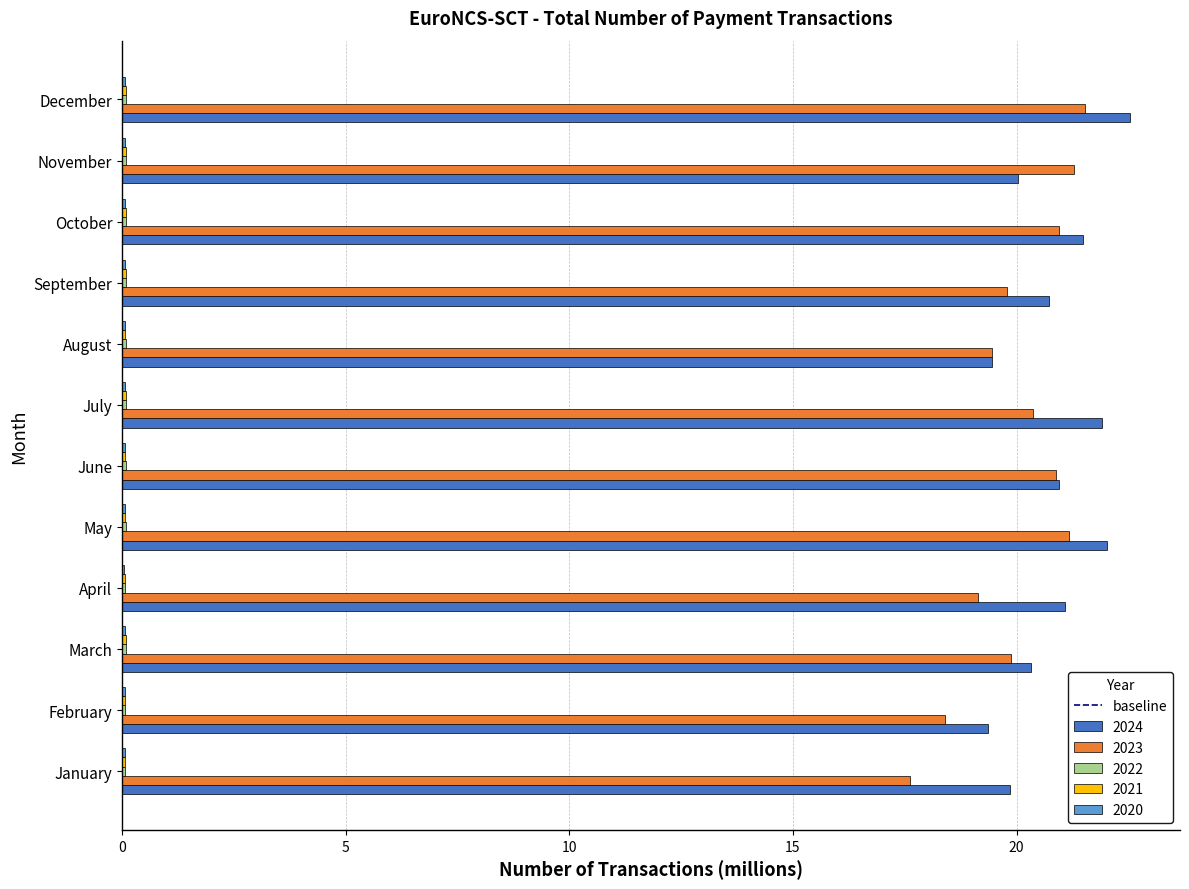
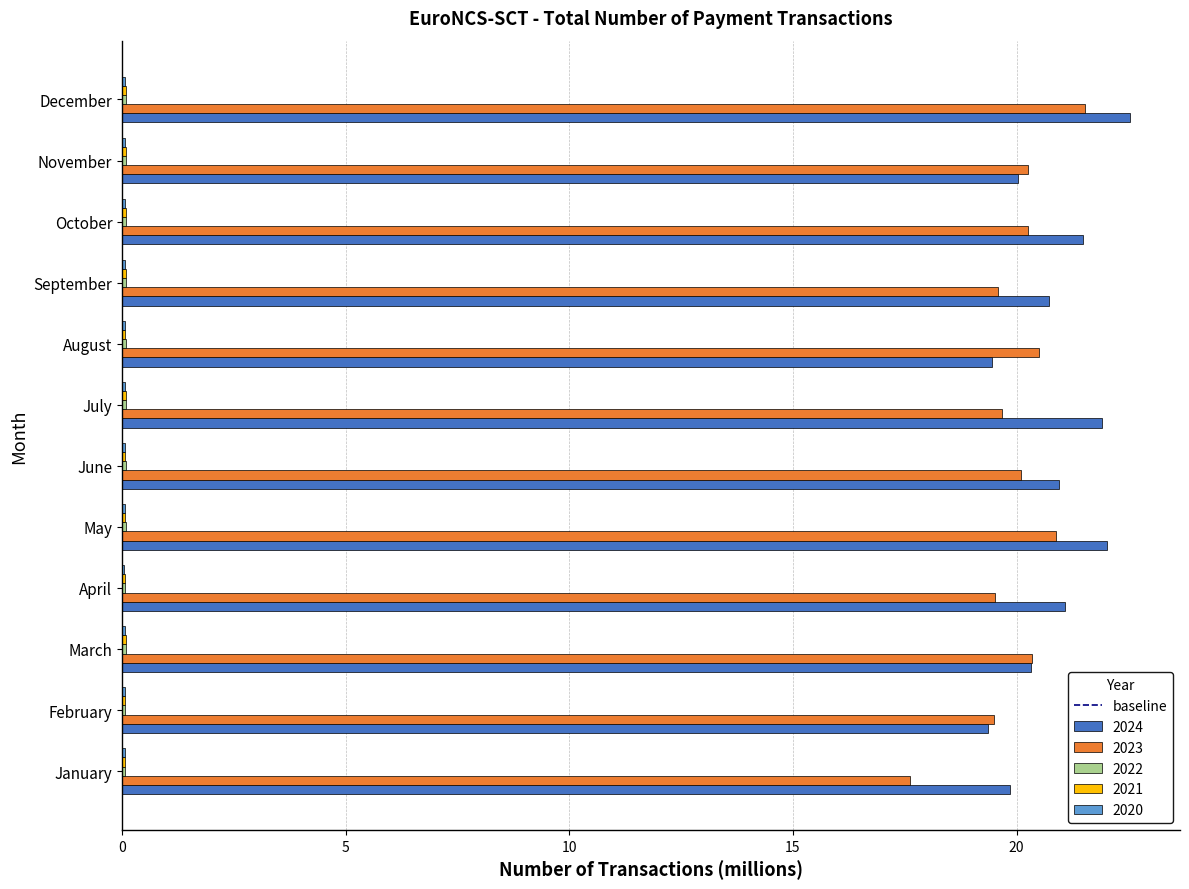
2023, November: 21.3 -> 20.3
2023, October: 20.9 -> 20.3
2023, September: 19.8 -> 19.6
2023, August: 19.4 -> 20.5
2023, July: 20.4 -> 19.7
2023, June: 20.9 -> 20.1
2023, May: 21.2 -> 20.9
2023, April: 19.1 -> 19.5
2023, March: 19.9 -> 20.3
2023, February: 18.4 -> 19.5
